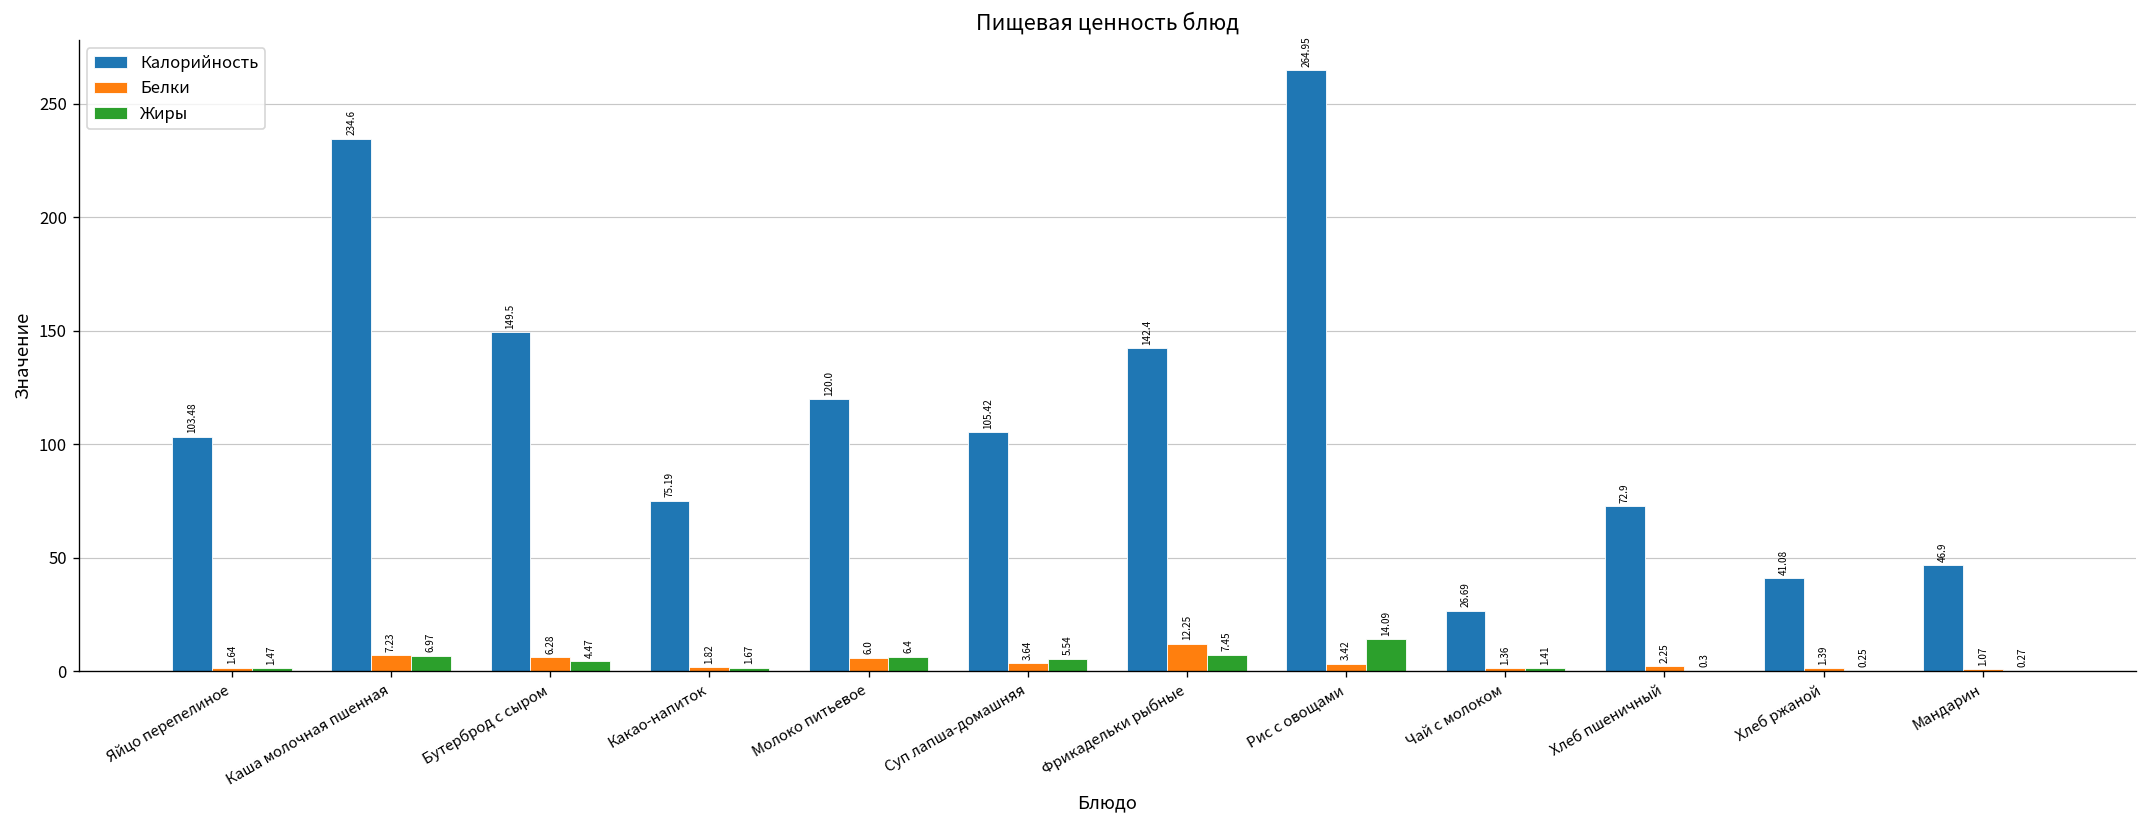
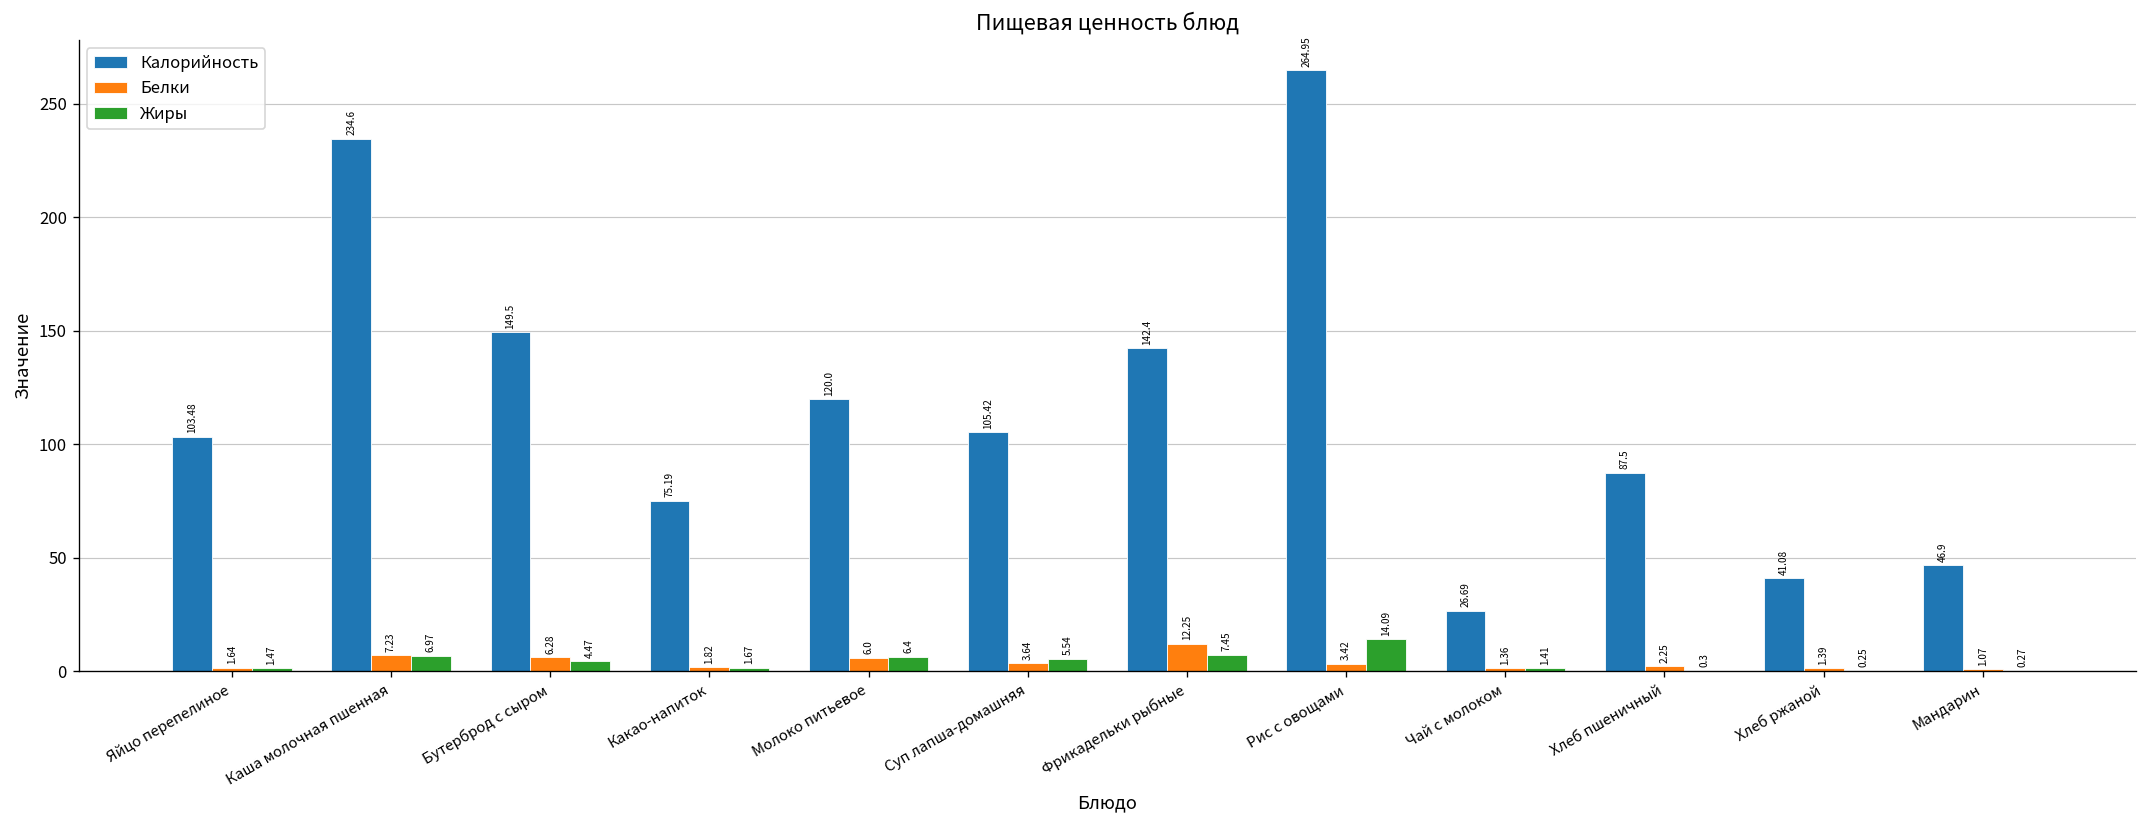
Калорийность, Хлеб пшеничный: 72.9 -> 87.5
